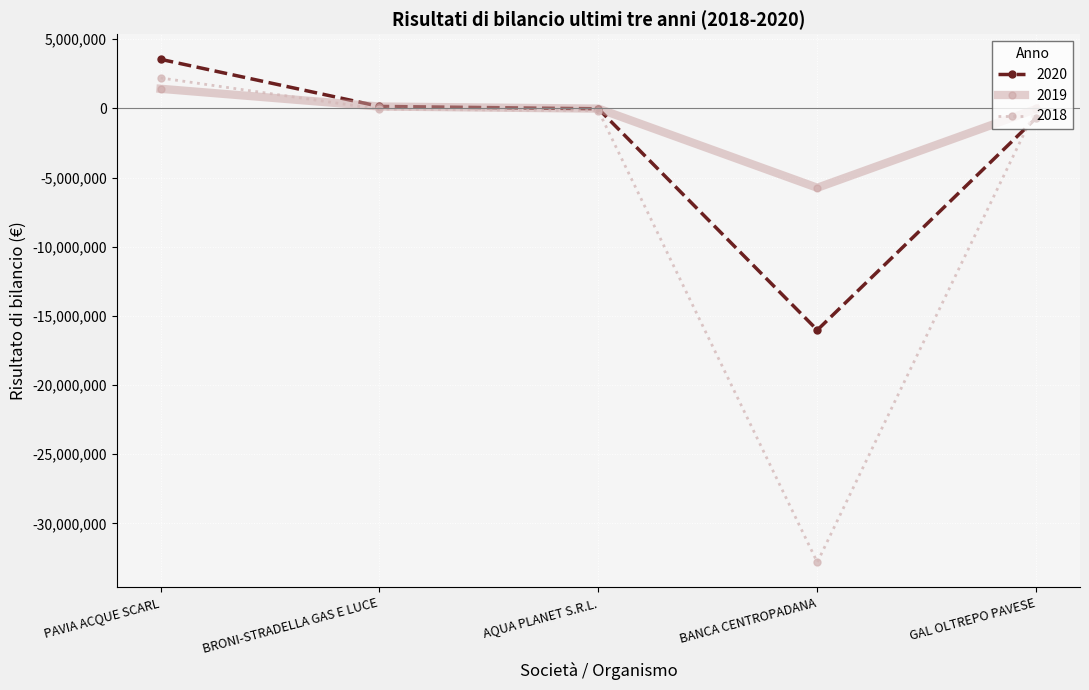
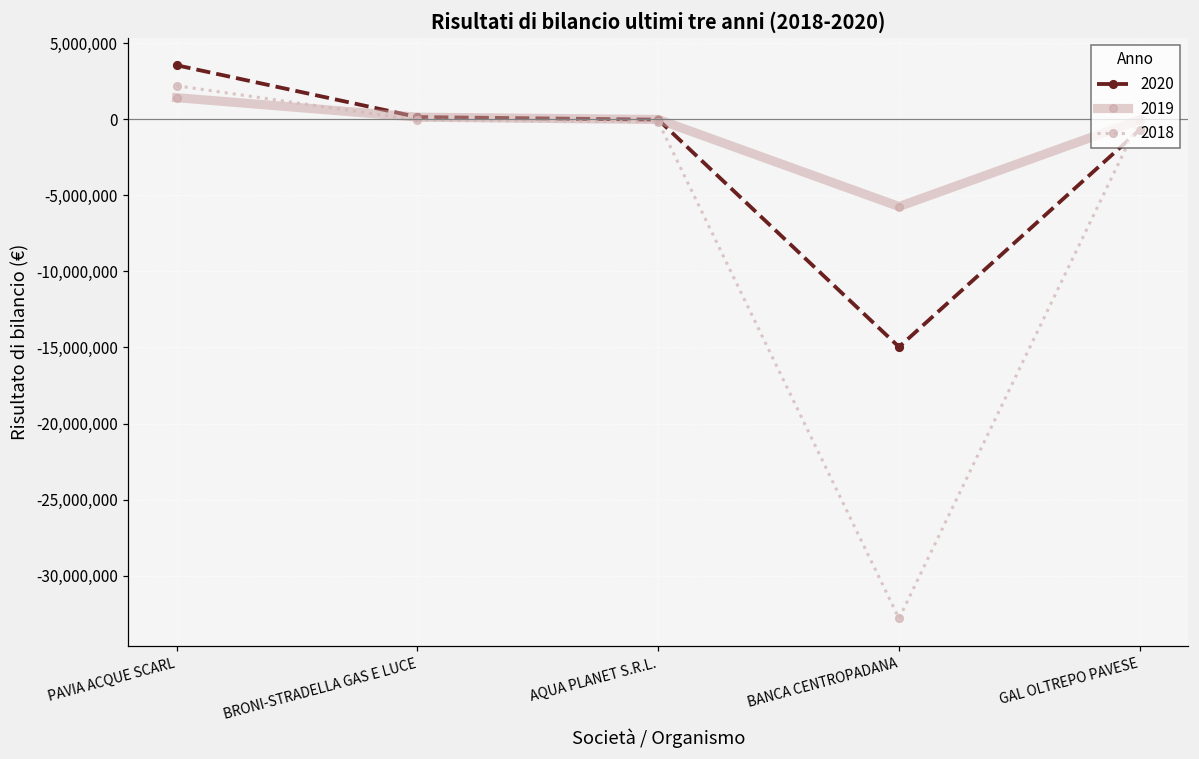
2020, BANCA CENTROPADANA: -16,000,000 -> -15,000,000
